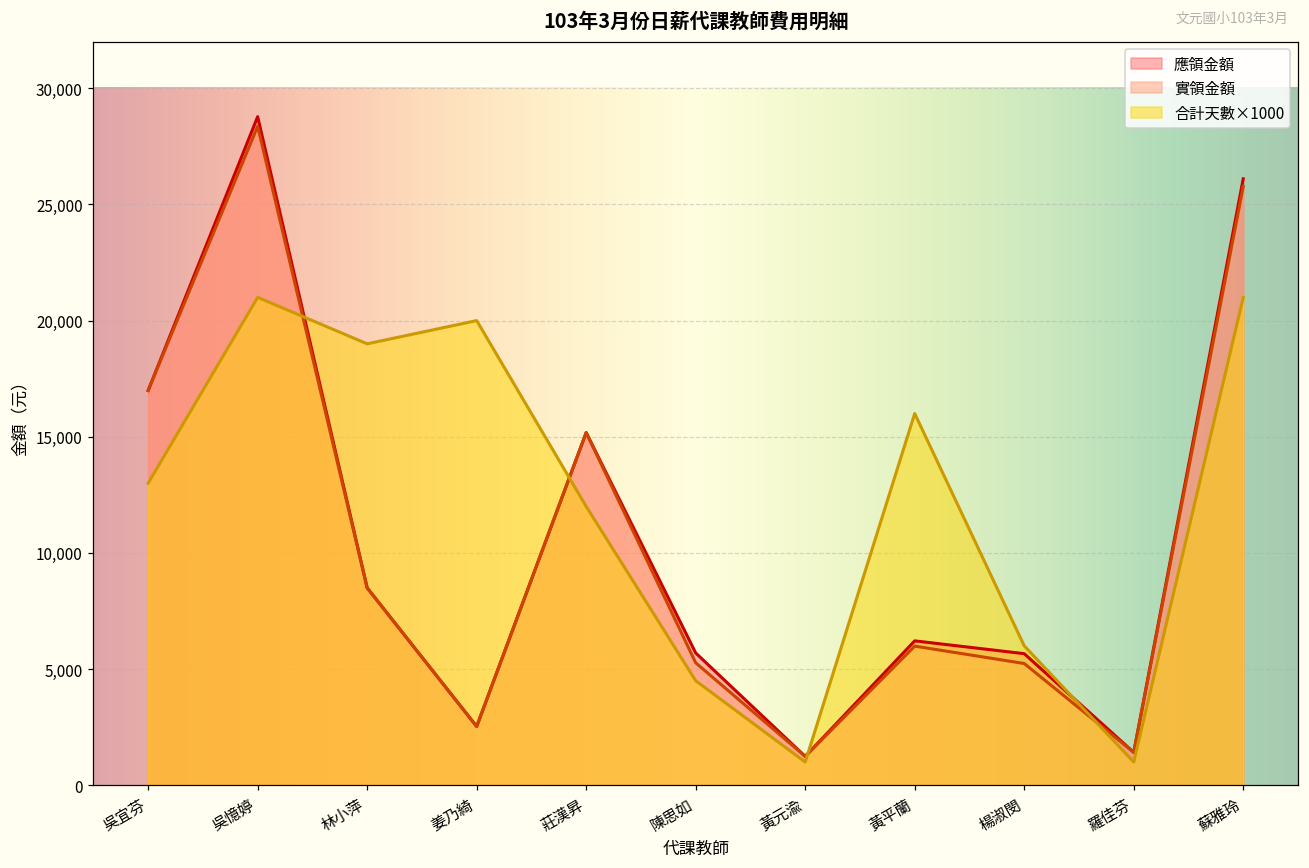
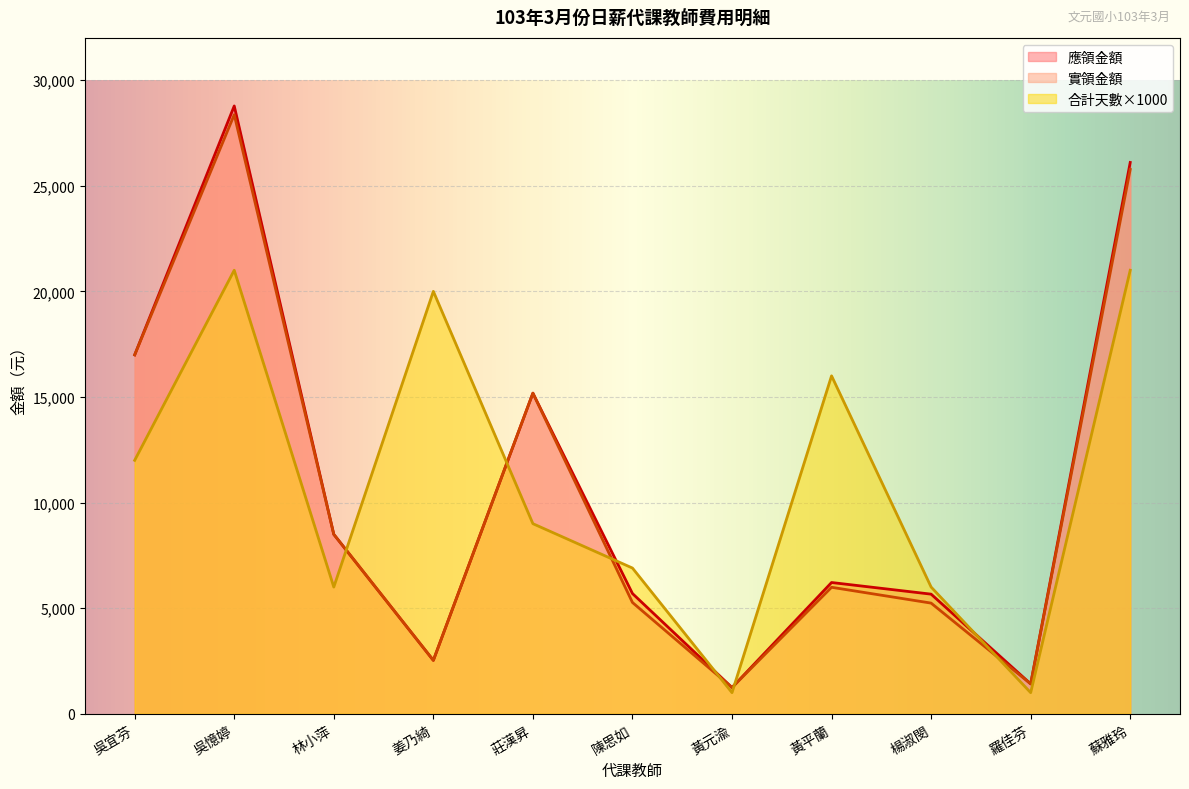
合計天數×1000, 吳宜芬: 13,000 -> 12,000
合計天數×1000, 林小萍: 19,000 -> 6,000
合計天數×1000, 莊漢昇: 12,000 -> 9,000
合計天數×1000, 陳思如: 4,500 -> 6,900
